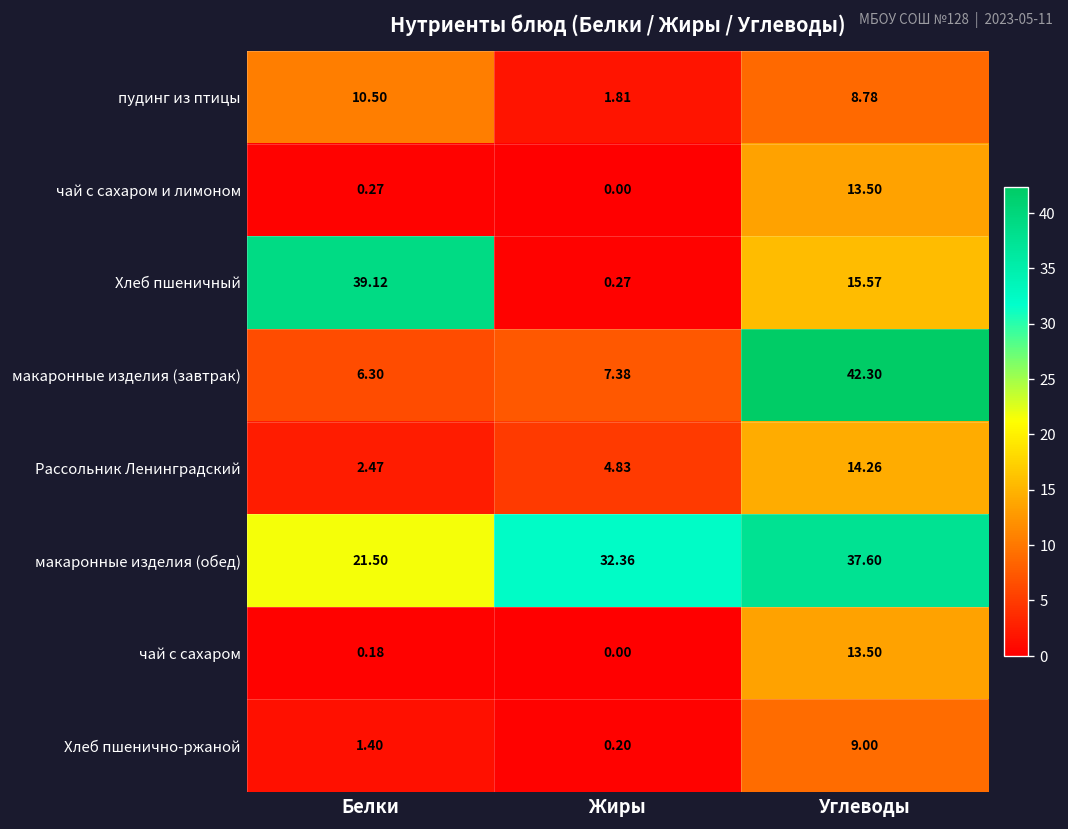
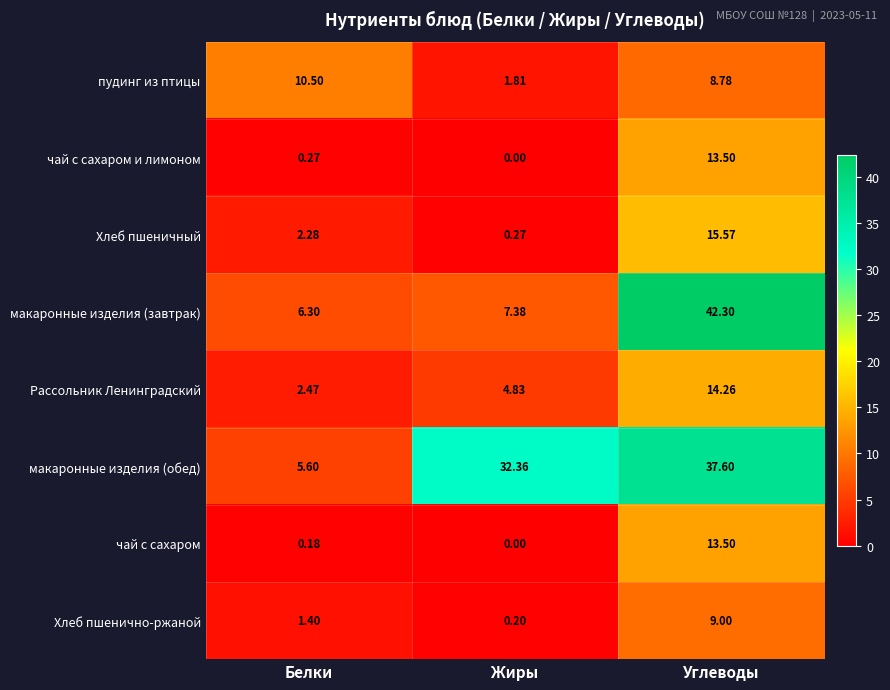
Хлеб пшеничный, Белки: 39.12 -> 2.28
макаронные изделия (обед), Белки: 21.50 -> 5.60
